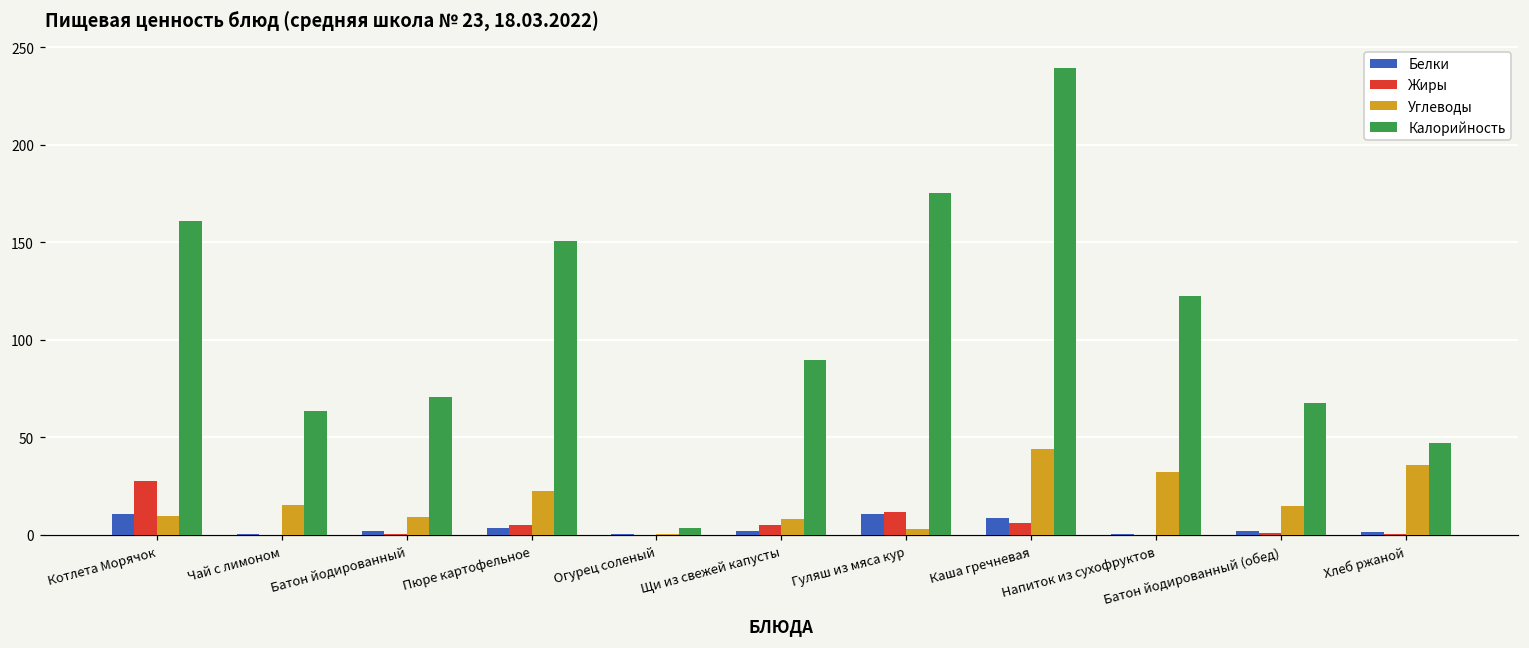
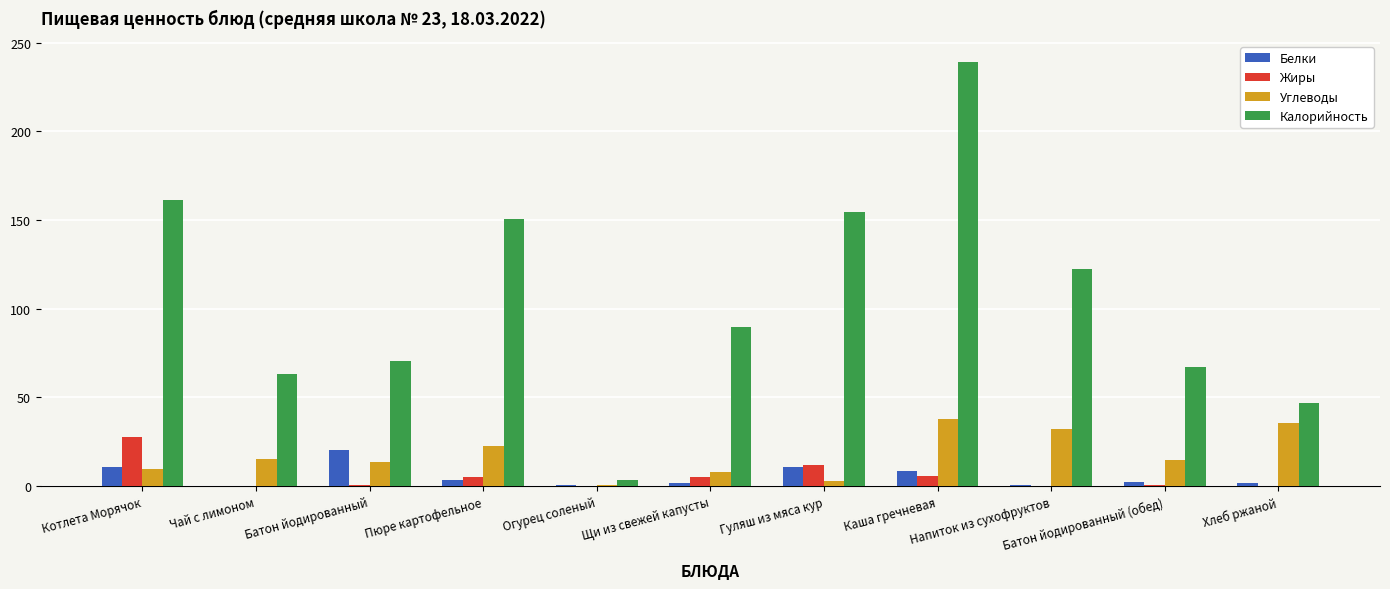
Белки, Батон йодированный: 2 -> 21
Углеводы, Батон йодированный: 9 -> 14
Калорийность, Гуляш из мяса кур: 175 -> 155
Углеводы, Каша гречневая: 44 -> 38
